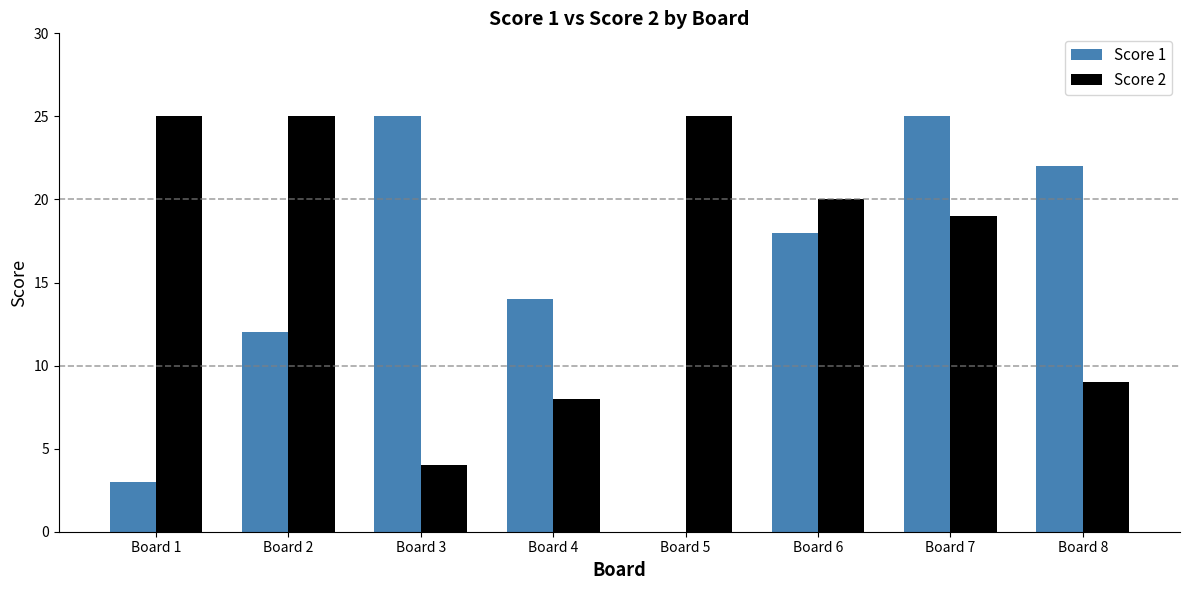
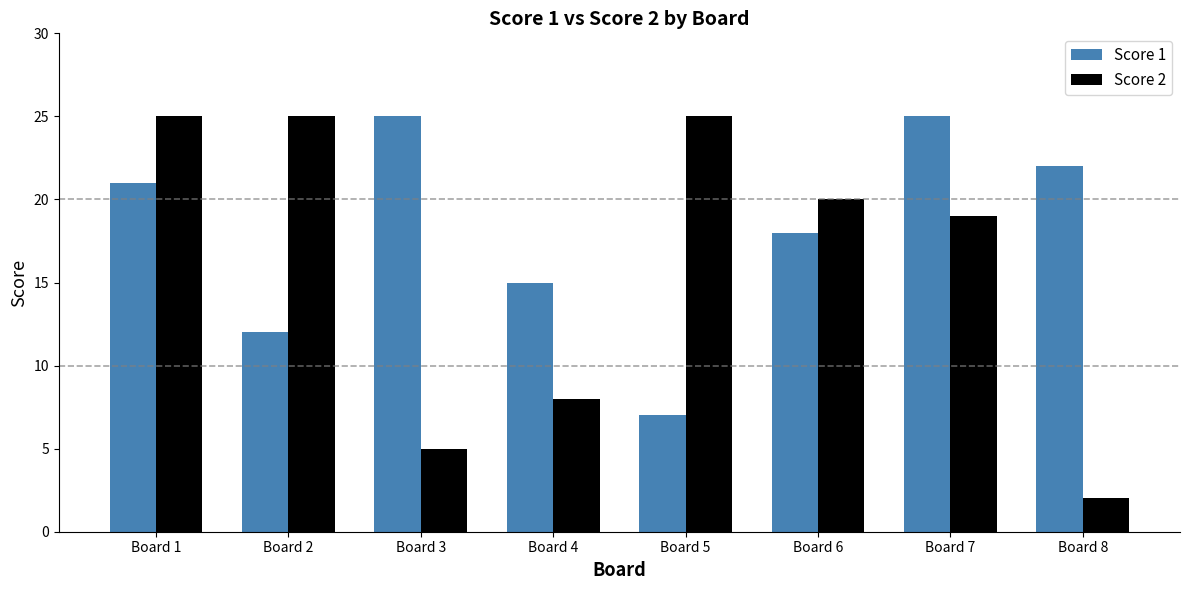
Score 1, Board 1: 3 -> 21
Score 2, Board 3: 4 -> 5
Score 1, Board 4: 14 -> 15
Score 1, Board 5: 0 -> 7
Score 2, Board 8: 9 -> 2
